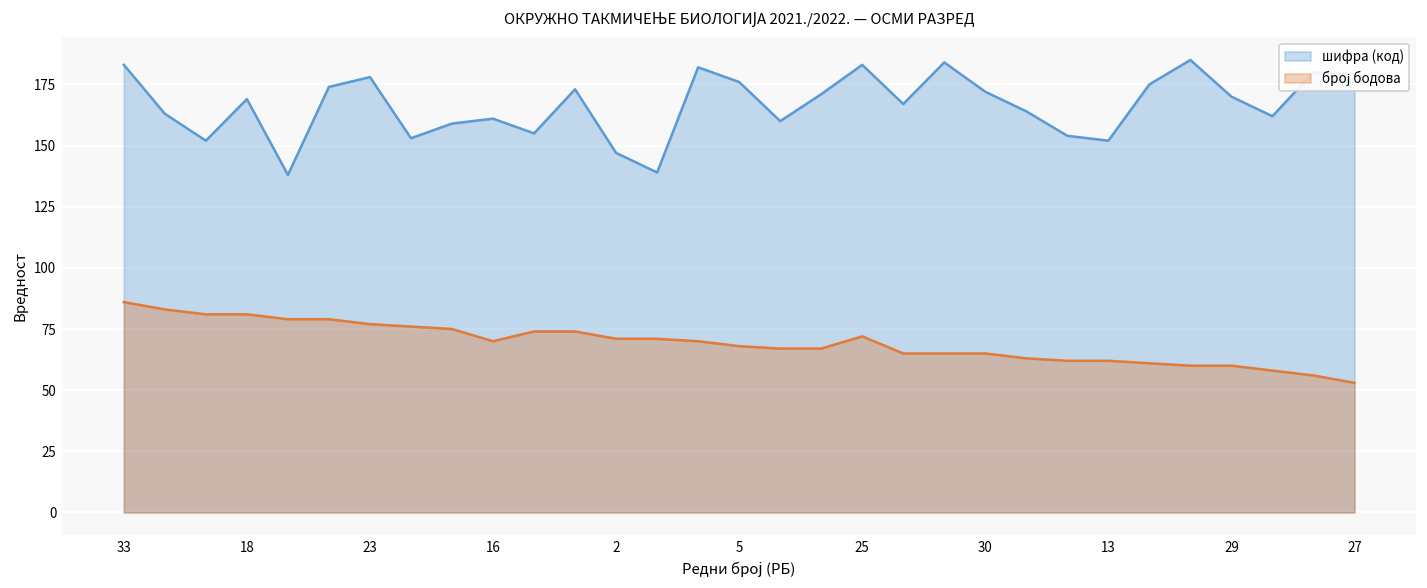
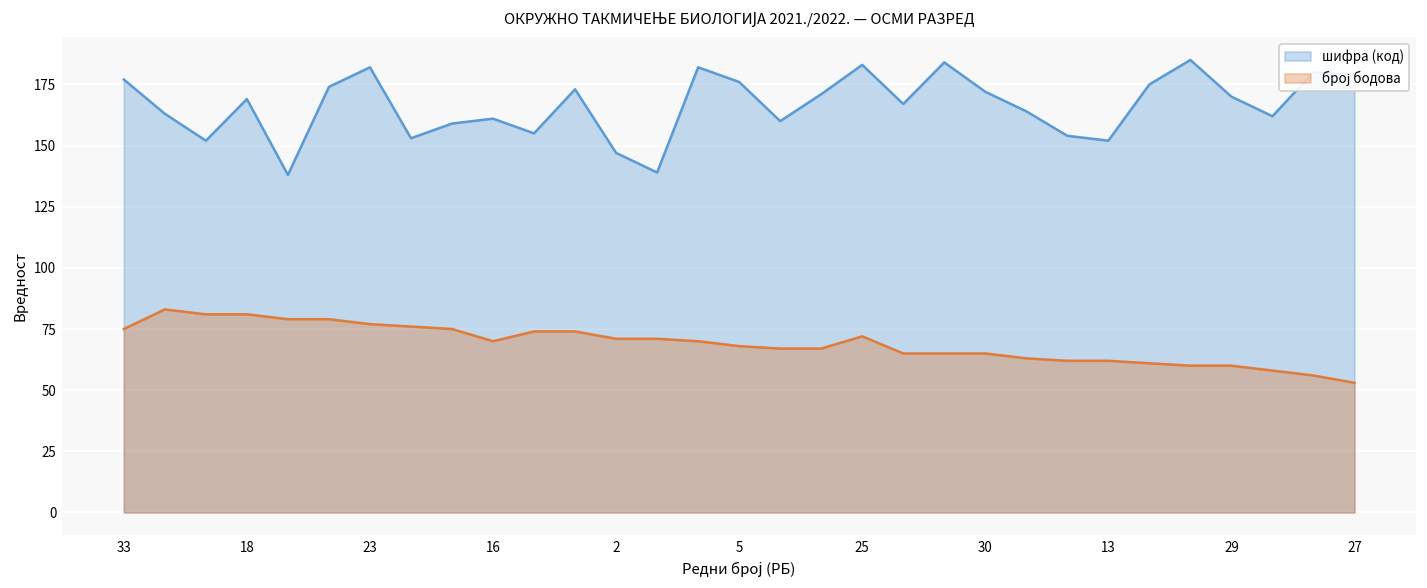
шифра (код), 33: 183 -> 177
број бодова, 33: 86 -> 75
шифра (код), 23: 178 -> 182
